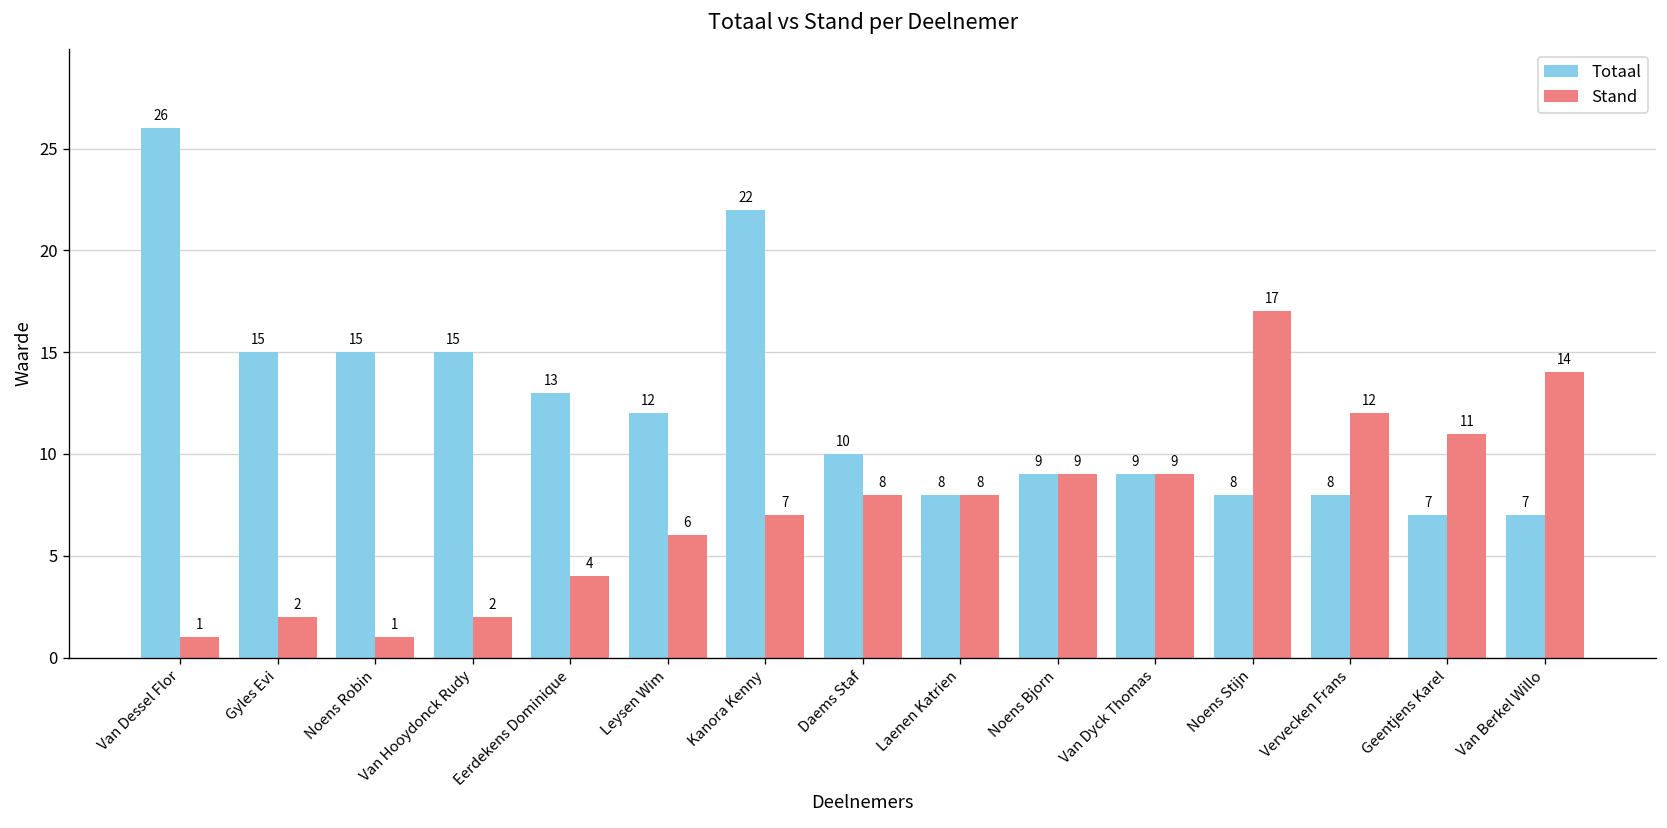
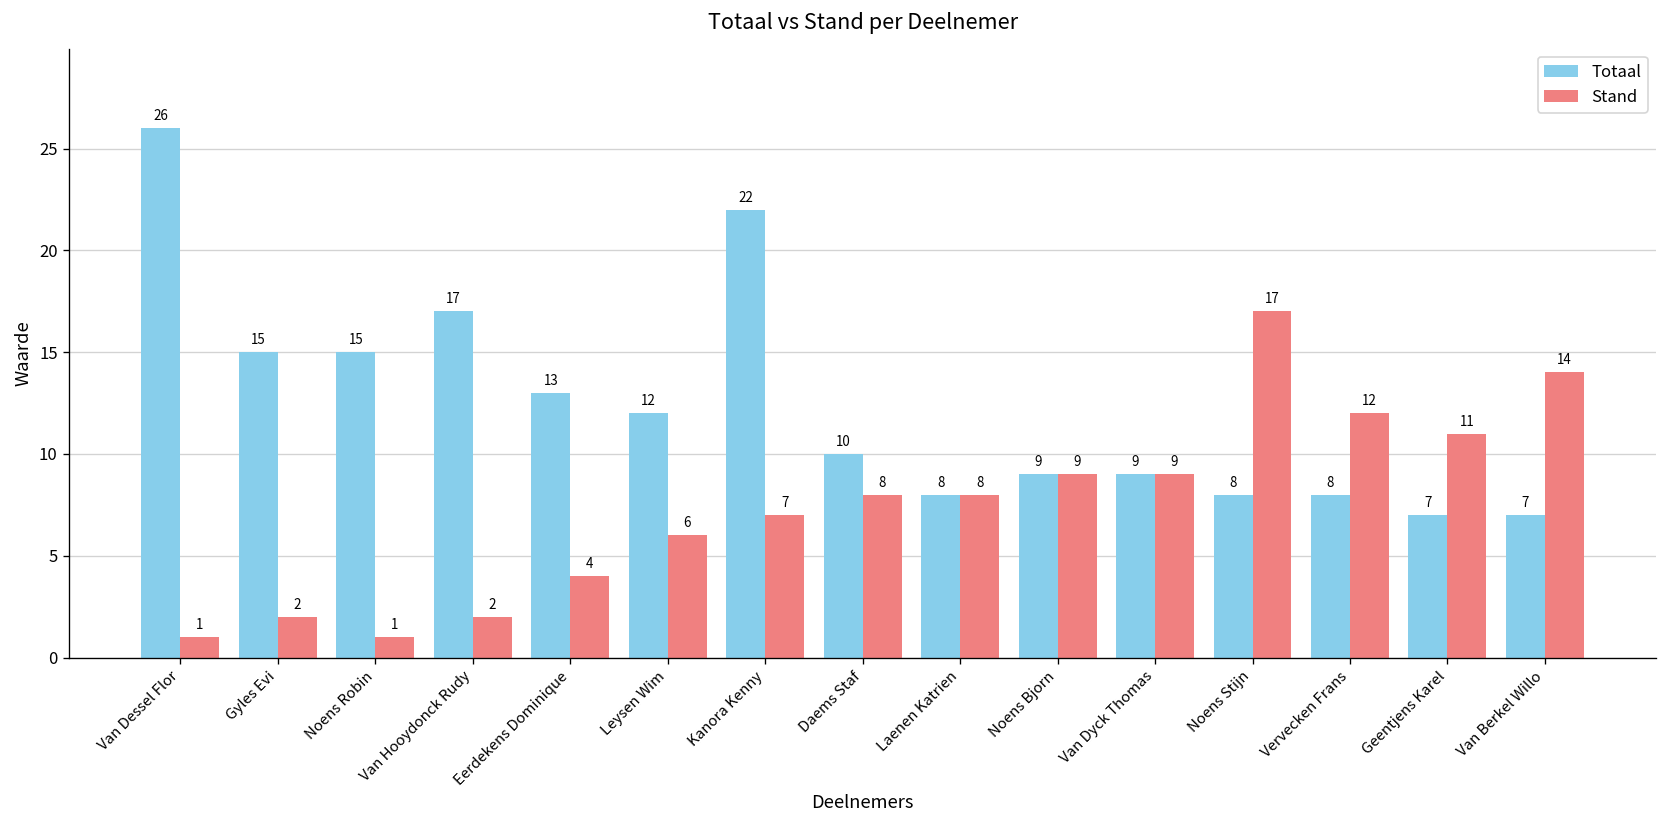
Totaal, Van Hooydonck Rudy: 15 -> 17
